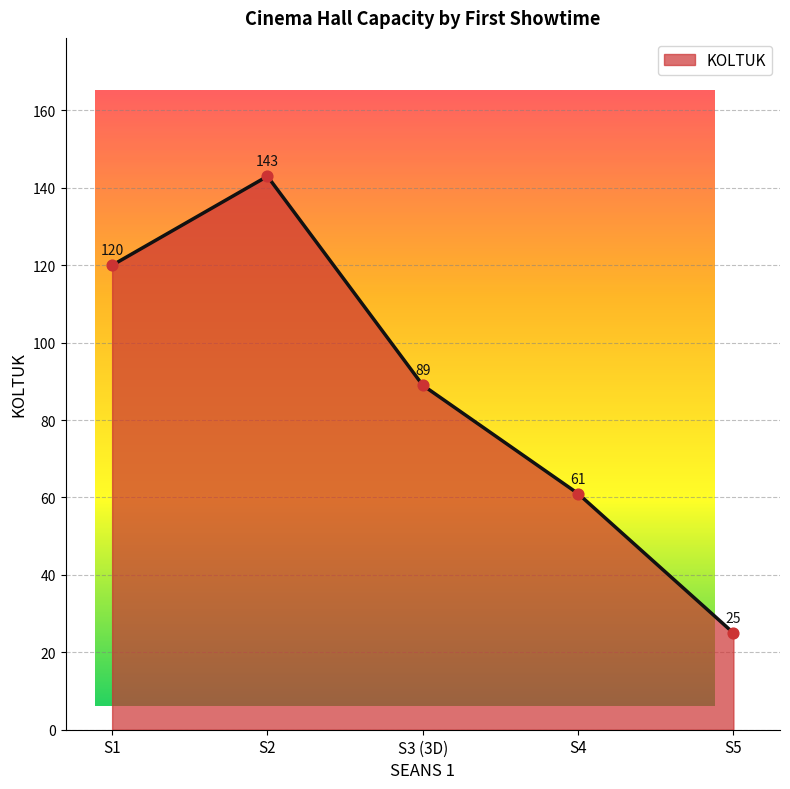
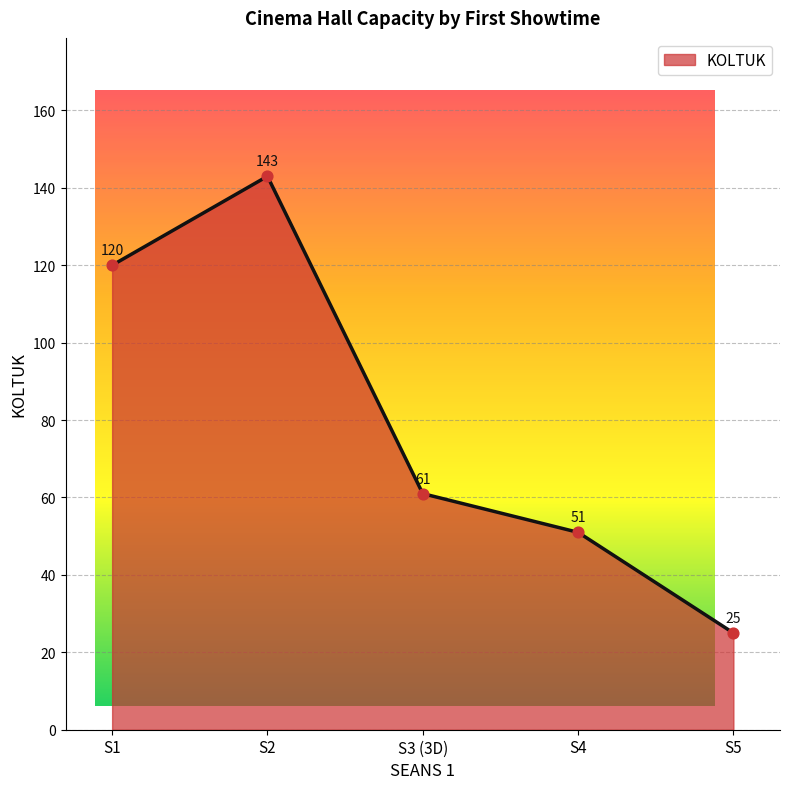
S3 (3D): 89 -> 61
S4: 61 -> 51
